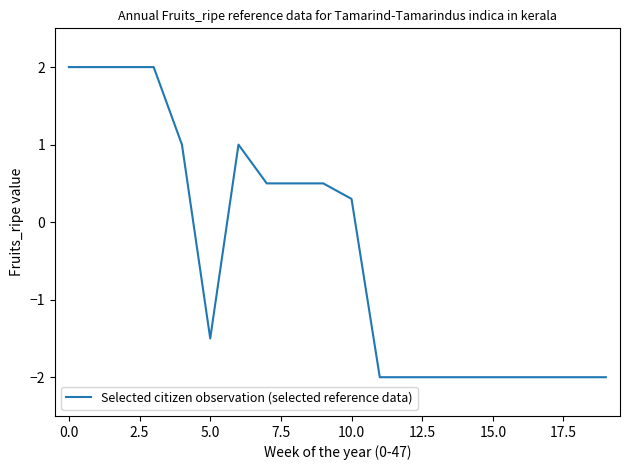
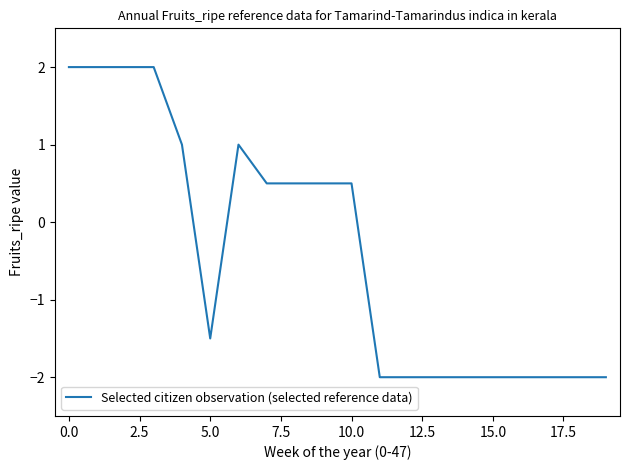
10.0: 0.3 -> 0.5
